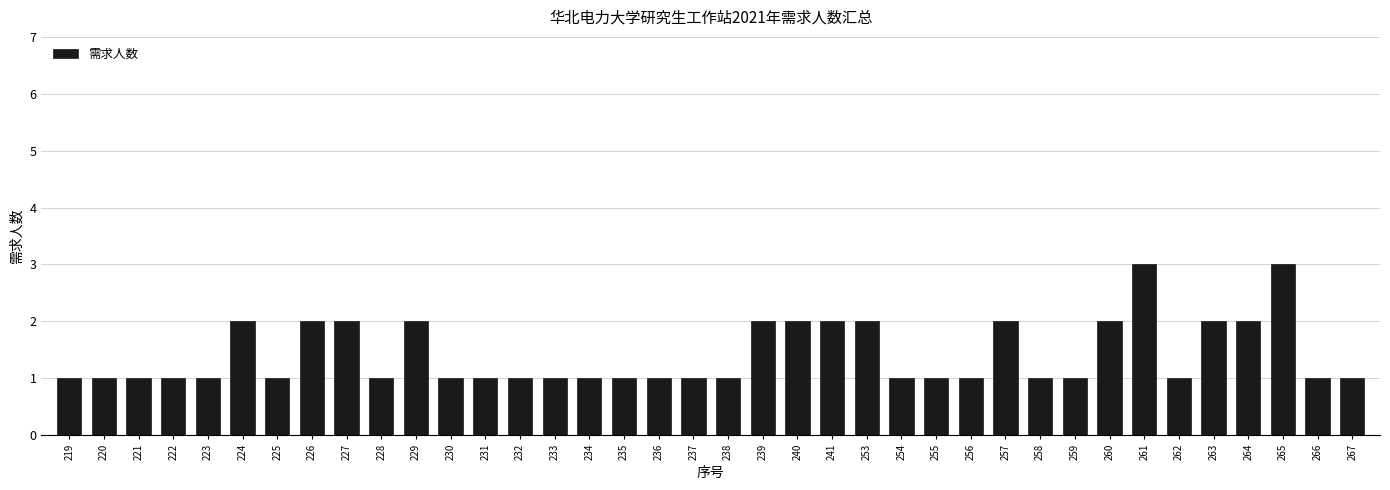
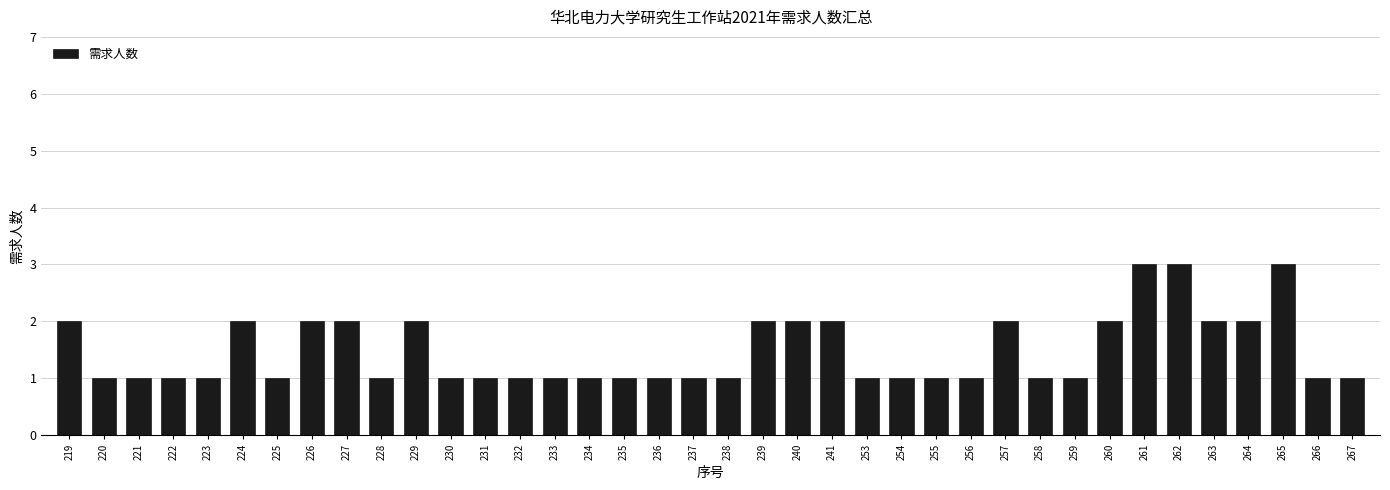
219: 1 -> 2
253: 2 -> 1
262: 1 -> 3
